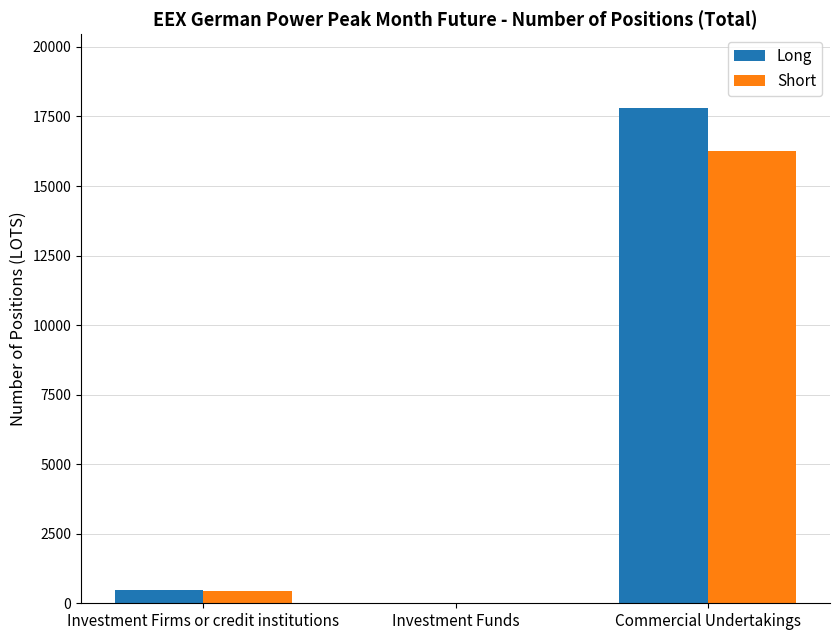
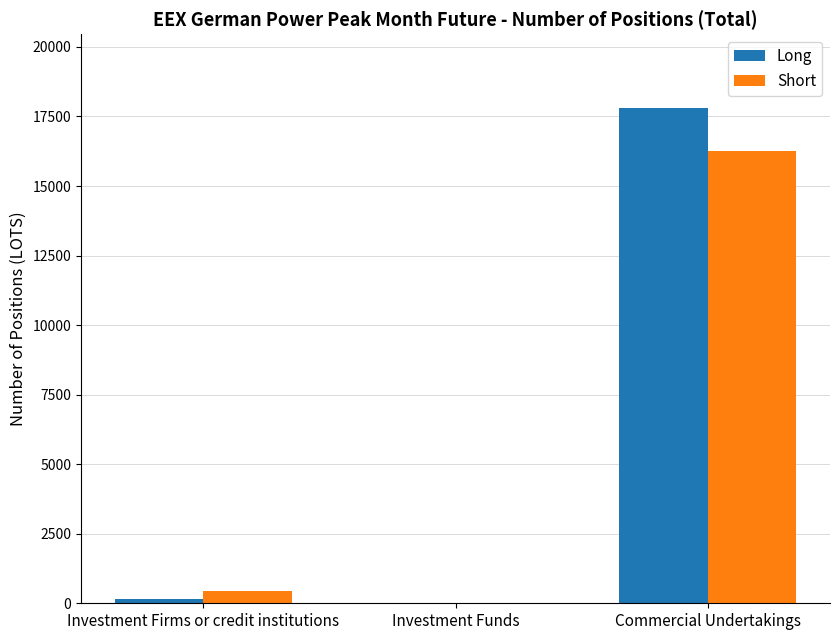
Long, Investment Firms or credit institutions: 500 -> 200
